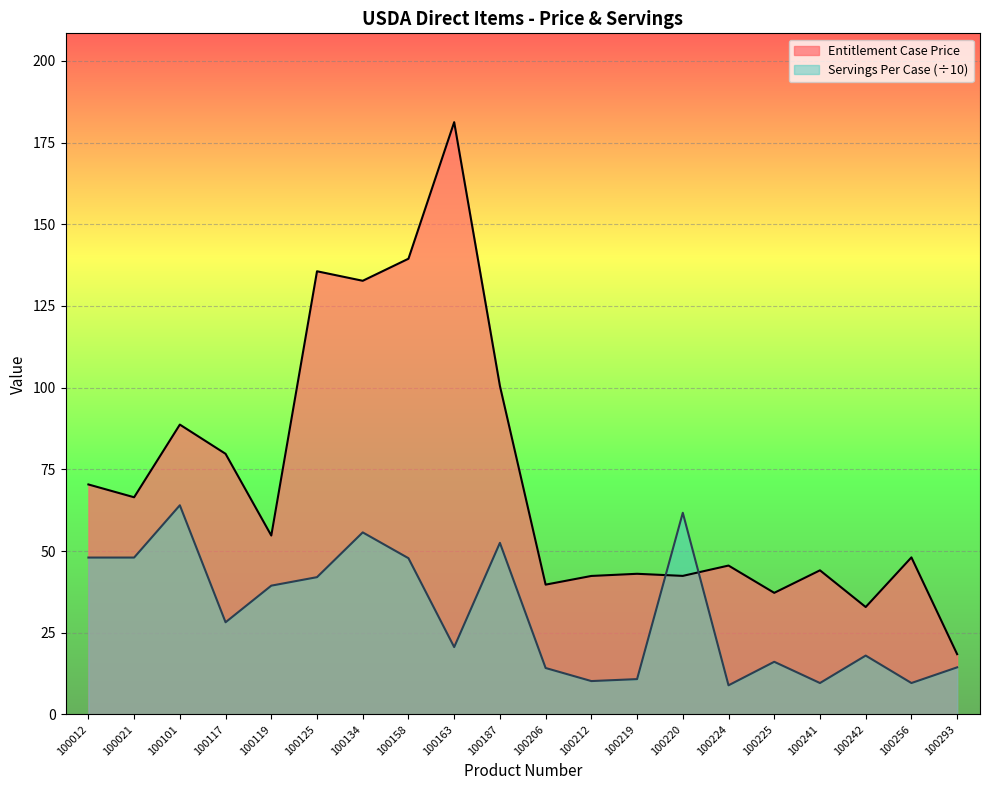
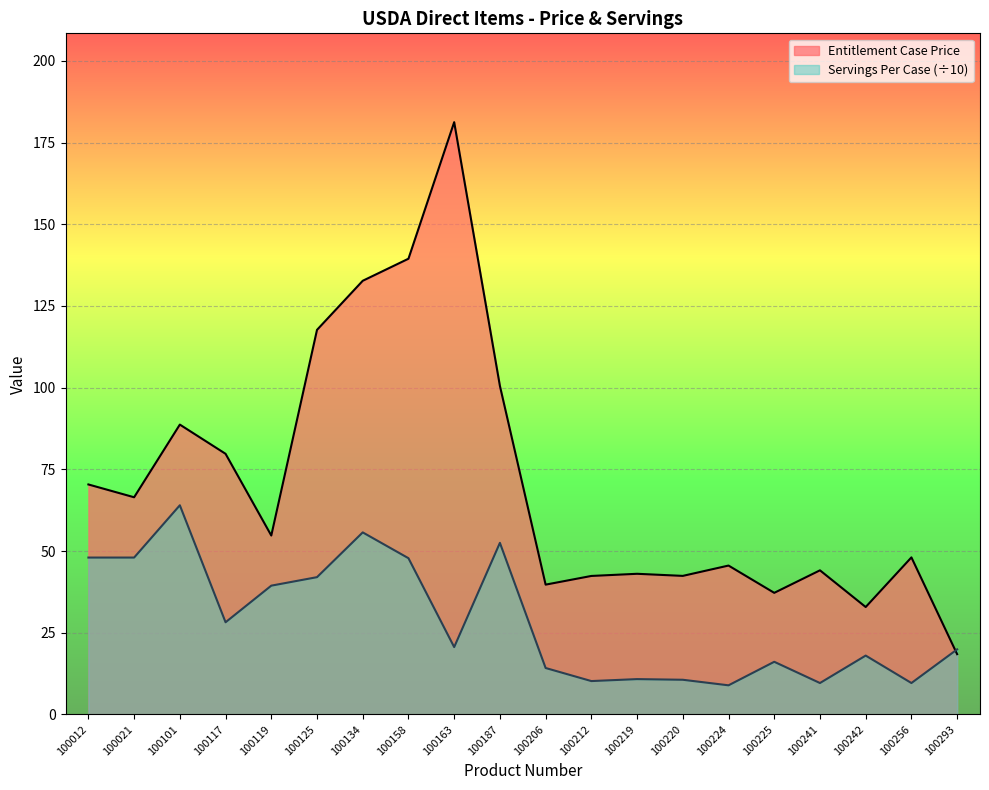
Entitlement Case Price, 100125: 136 -> 118
Servings Per Case (÷10), 100220: 62 -> 11
Servings Per Case (÷10), 100293: 14 -> 20
